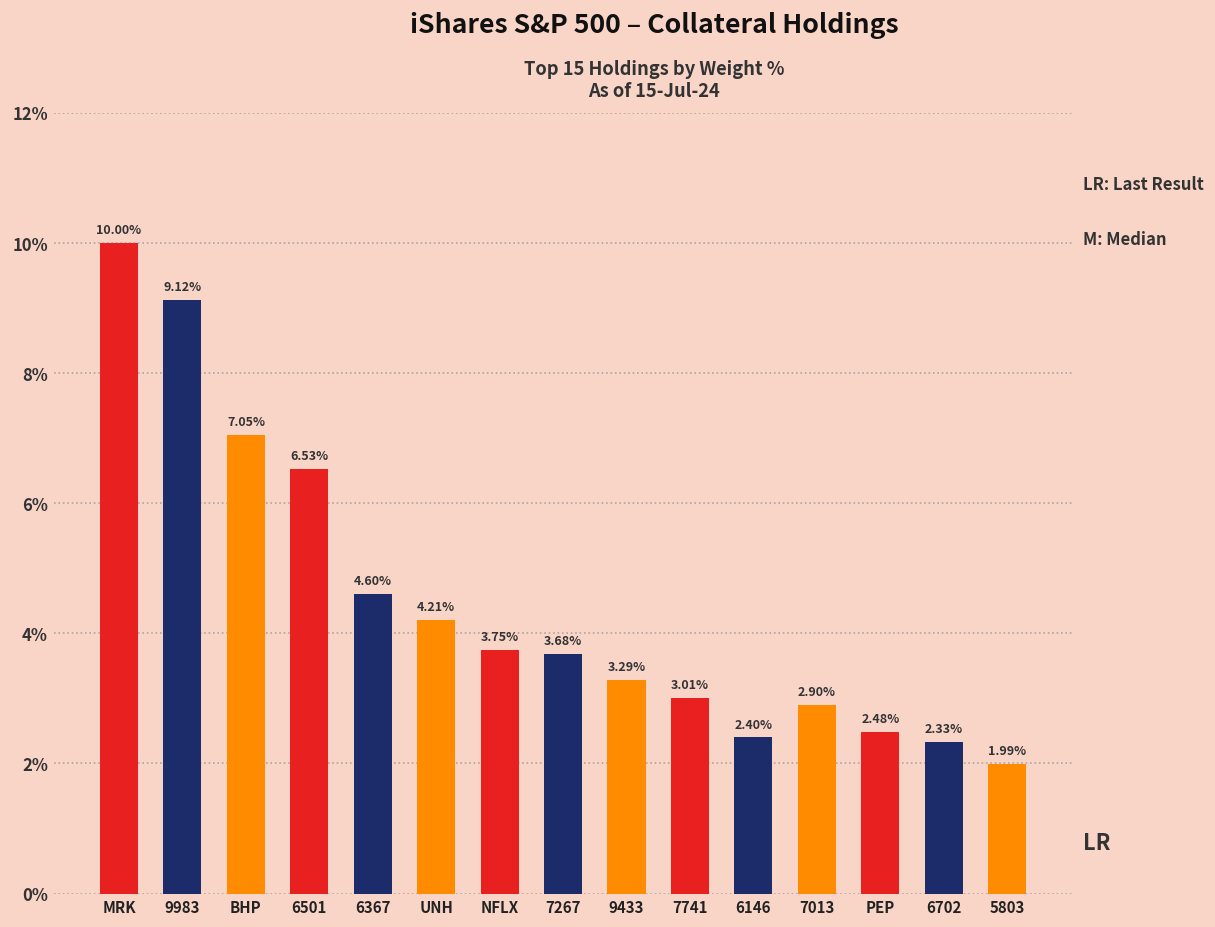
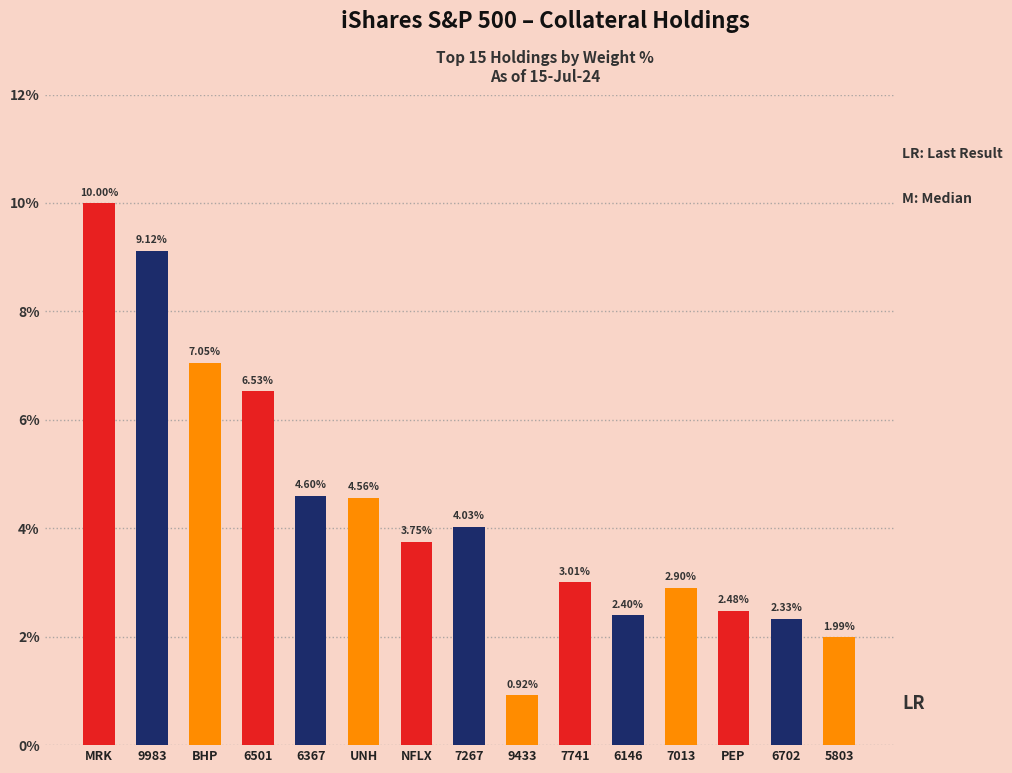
UNH: 4.21% -> 4.56%
7267: 3.68% -> 4.03%
9433: 3.29% -> 0.92%
